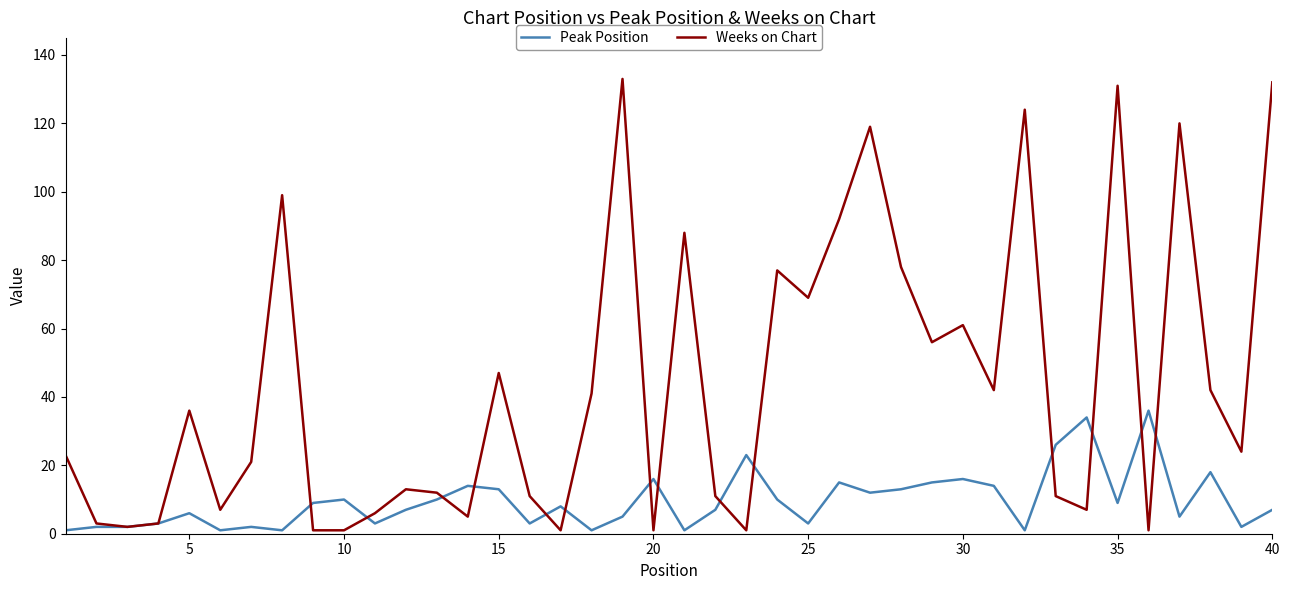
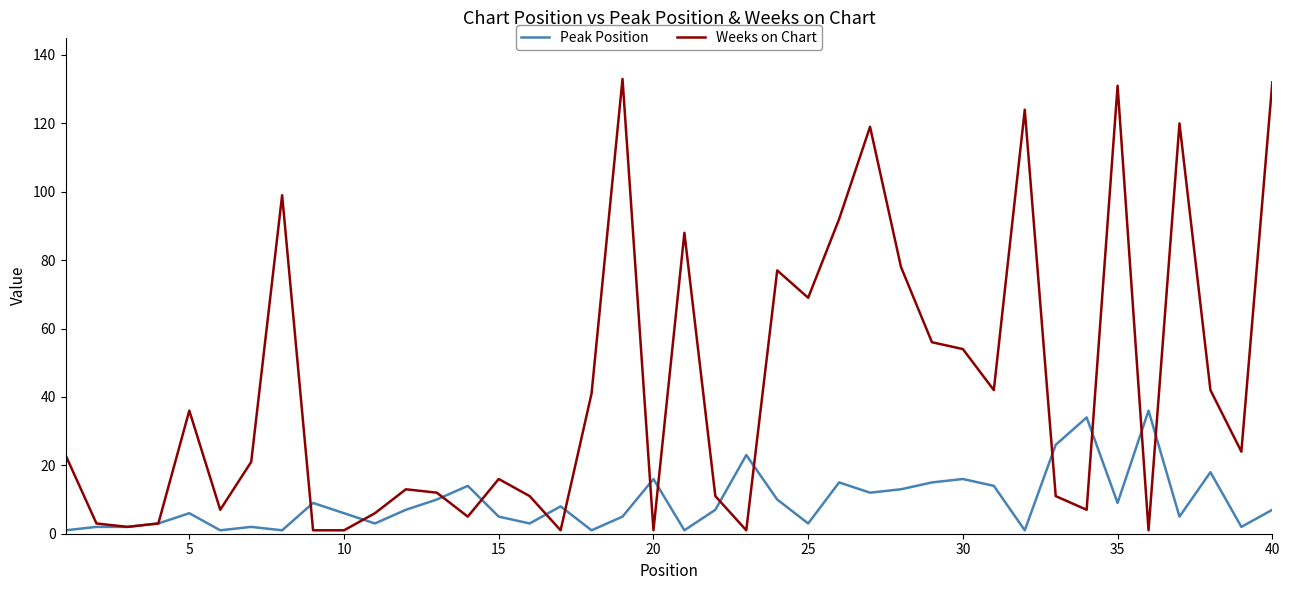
Peak Position, 10: 10 -> 6
Peak Position, 15: 13 -> 5
Weeks on Chart, 15: 47 -> 16
Weeks on Chart, 30: 61 -> 54
